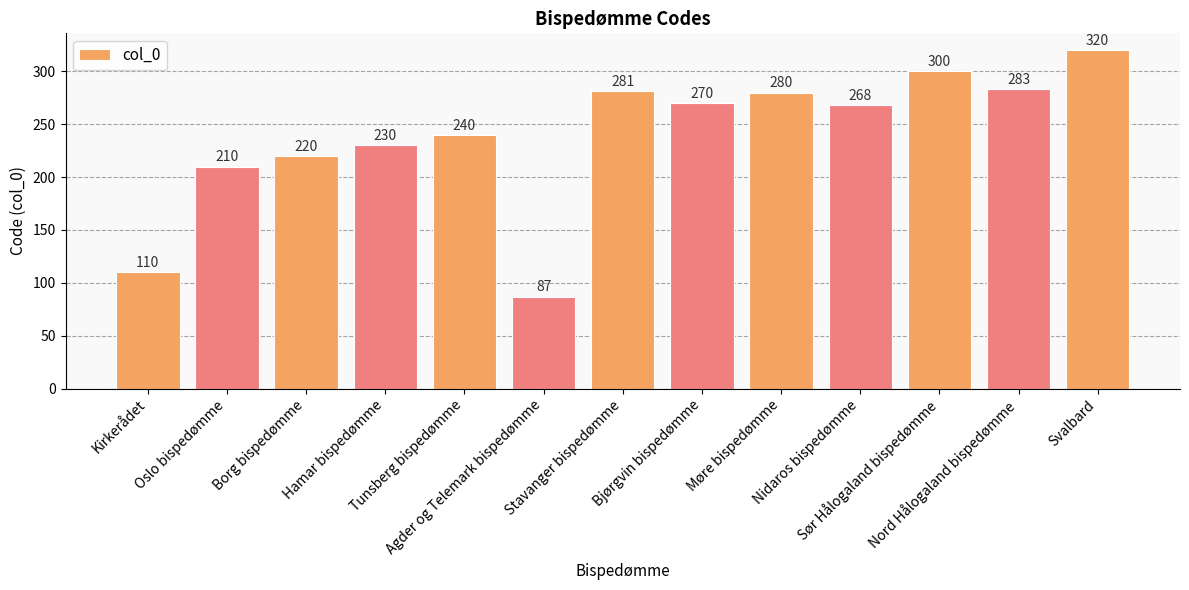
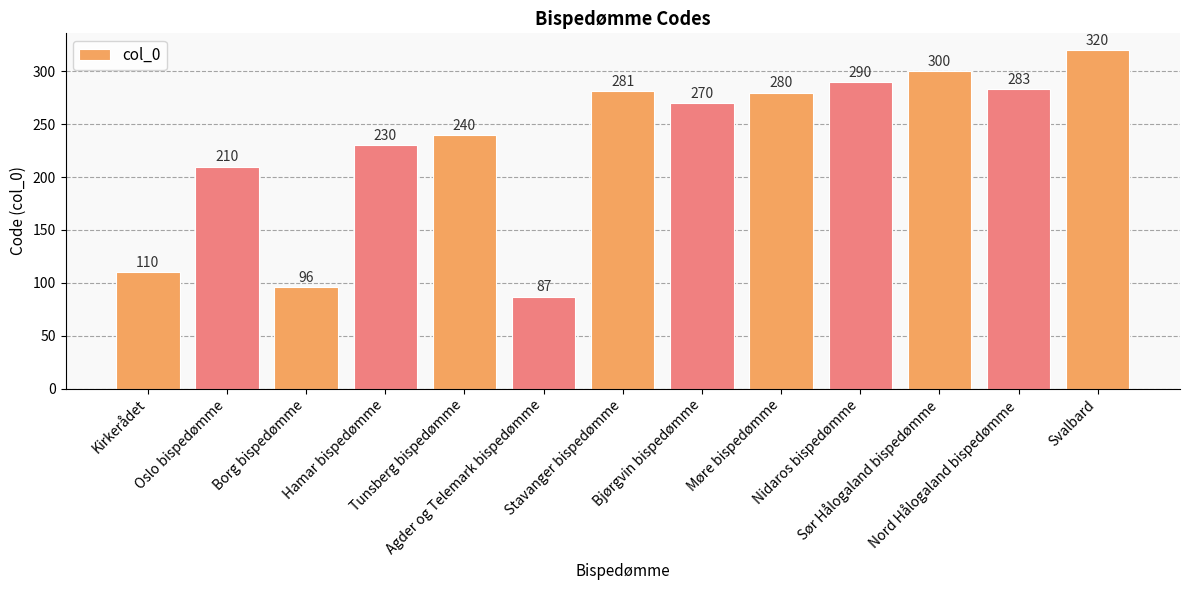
Borg bispedømme: 220 -> 96
Nidaros bispedømme: 268 -> 290
